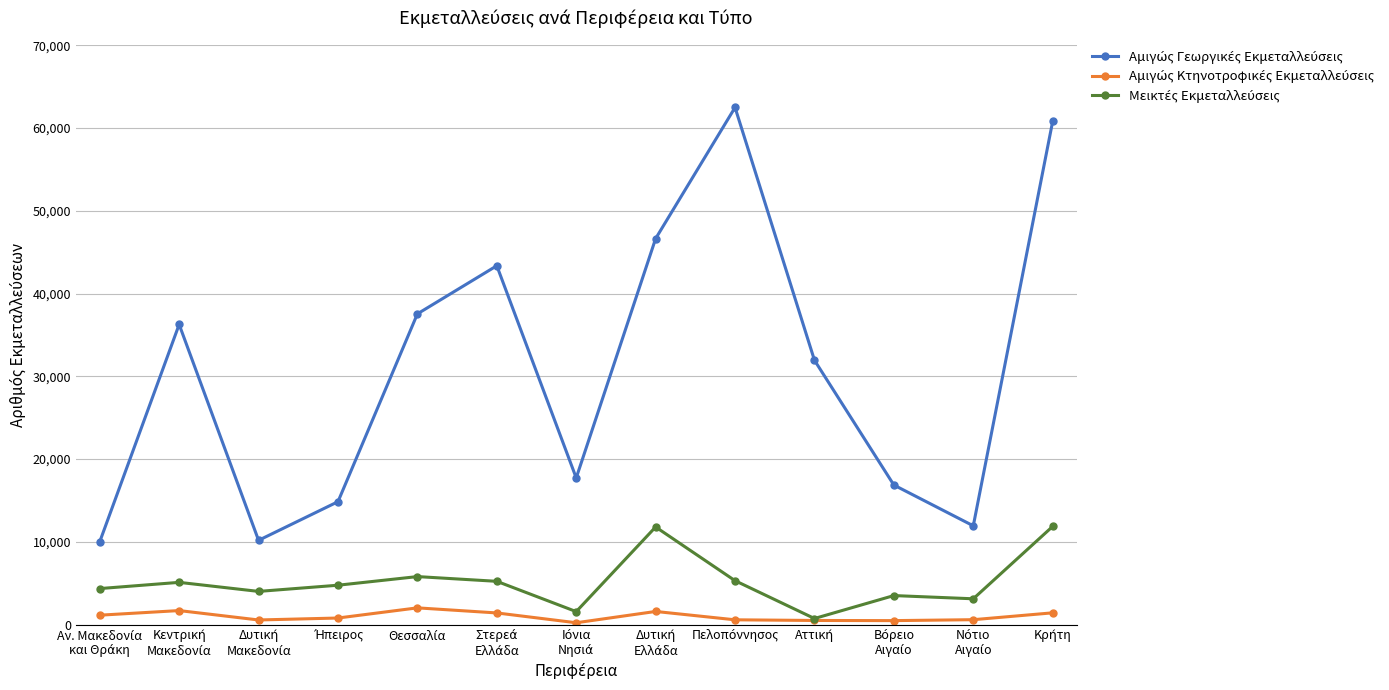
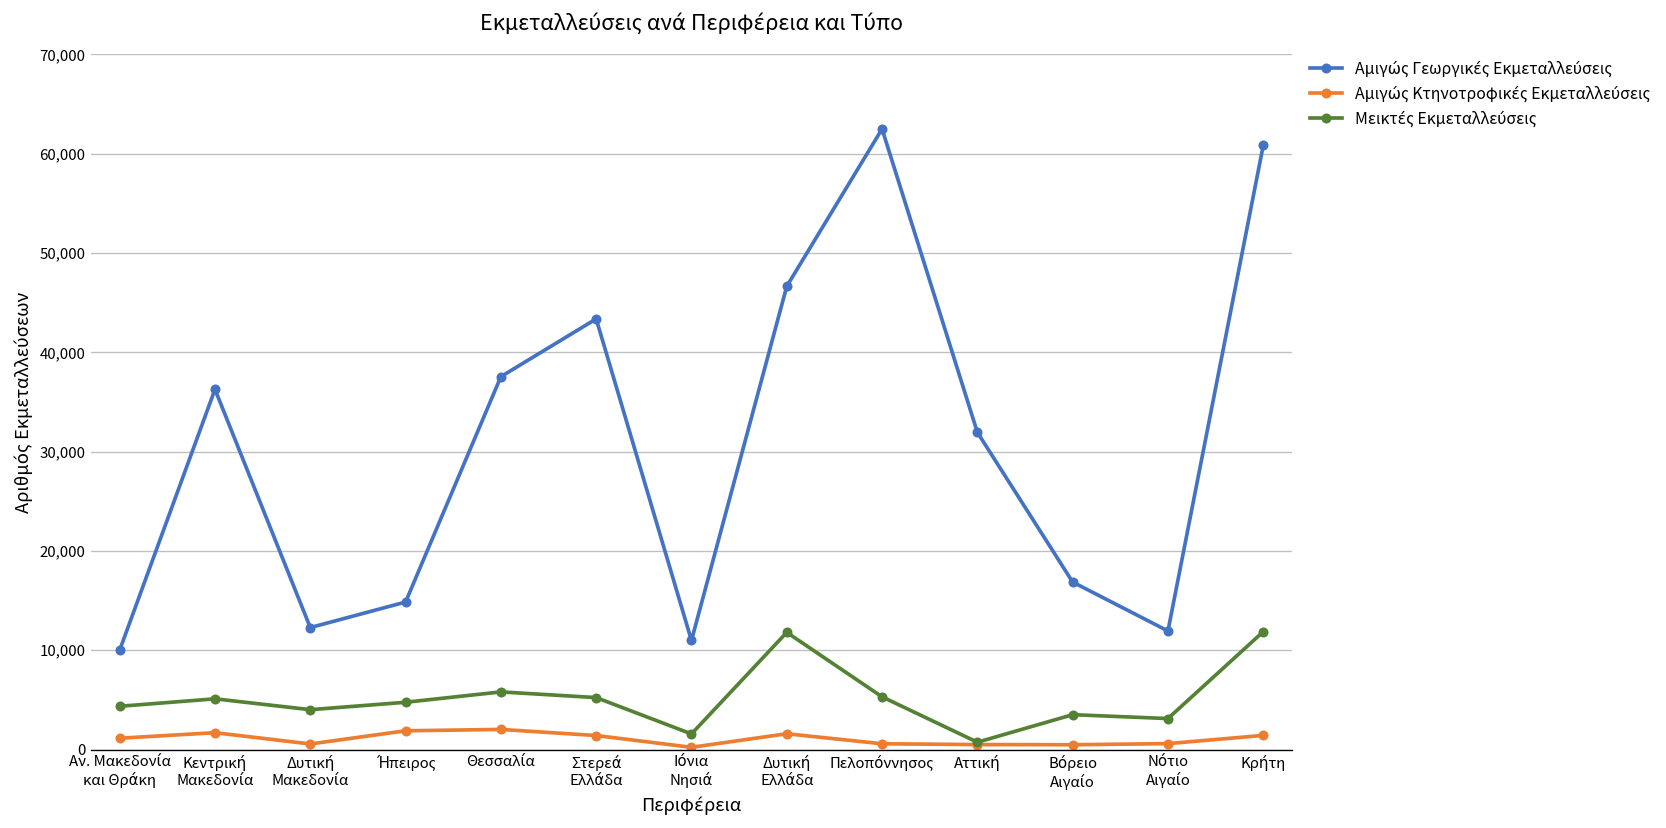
Αμιγώς Γεωργικές Εκμεταλλεύσεις, Δυτική Μακεδονία: 10,000 -> 12,000
Αμιγώς Κτηνοτροφικές Εκμεταλλεύσεις, Ήπειρος: 1,000 -> 2,000
Αμιγώς Γεωργικές Εκμεταλλεύσεις, Ιόνια Νησιά: 18,000 -> 11,000
